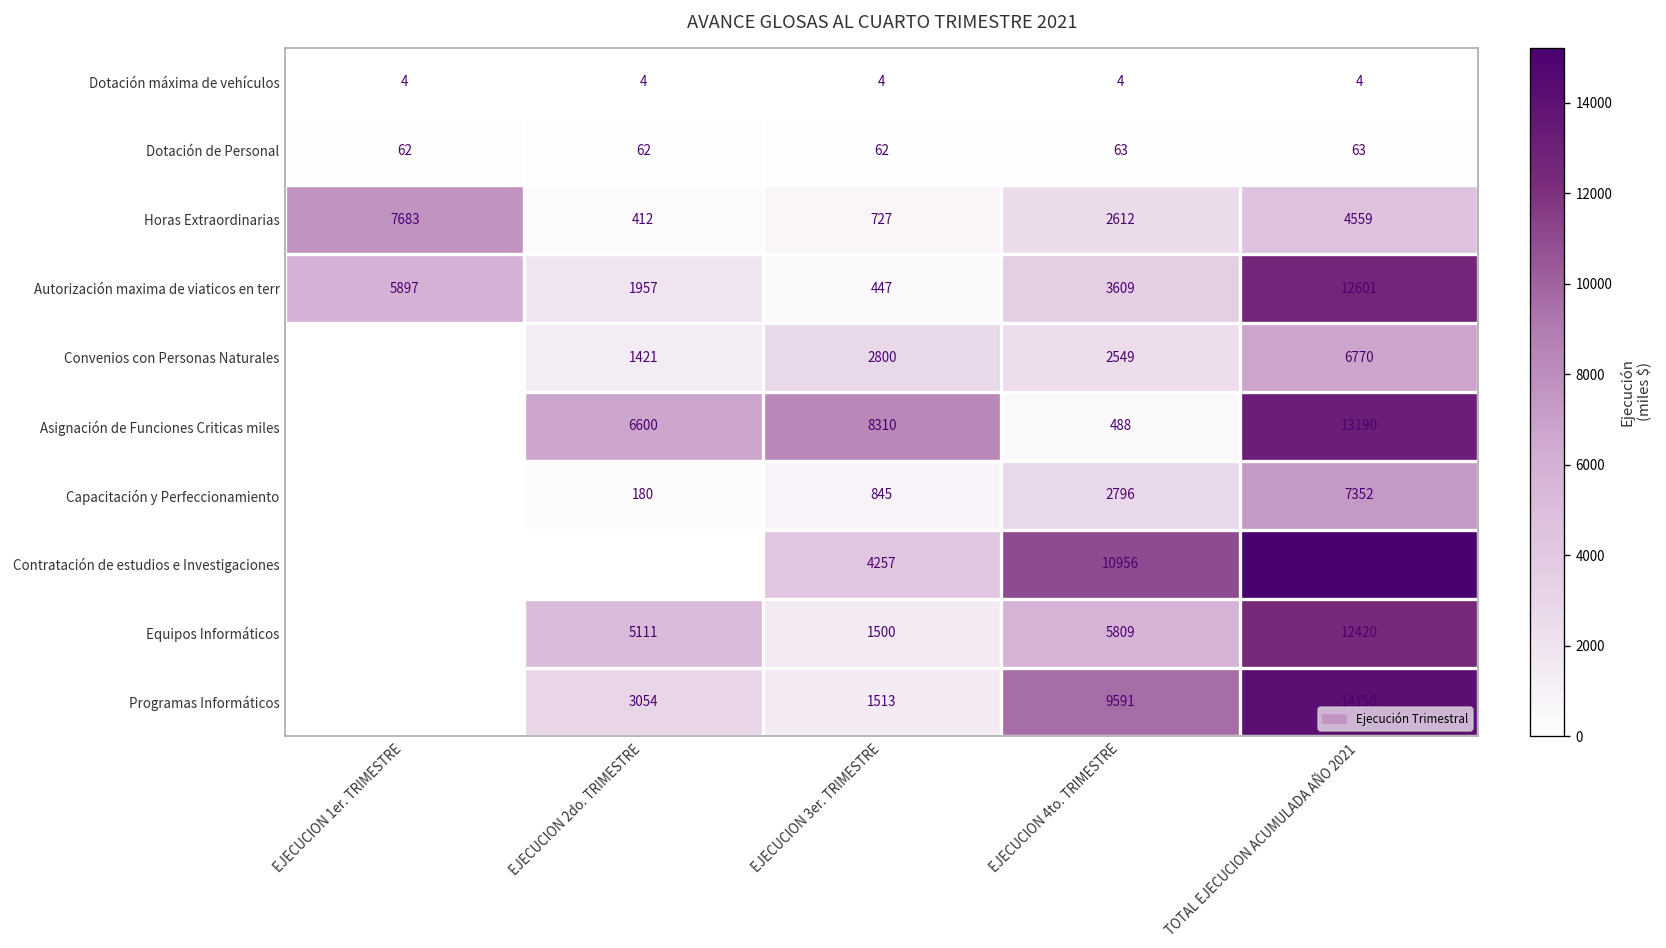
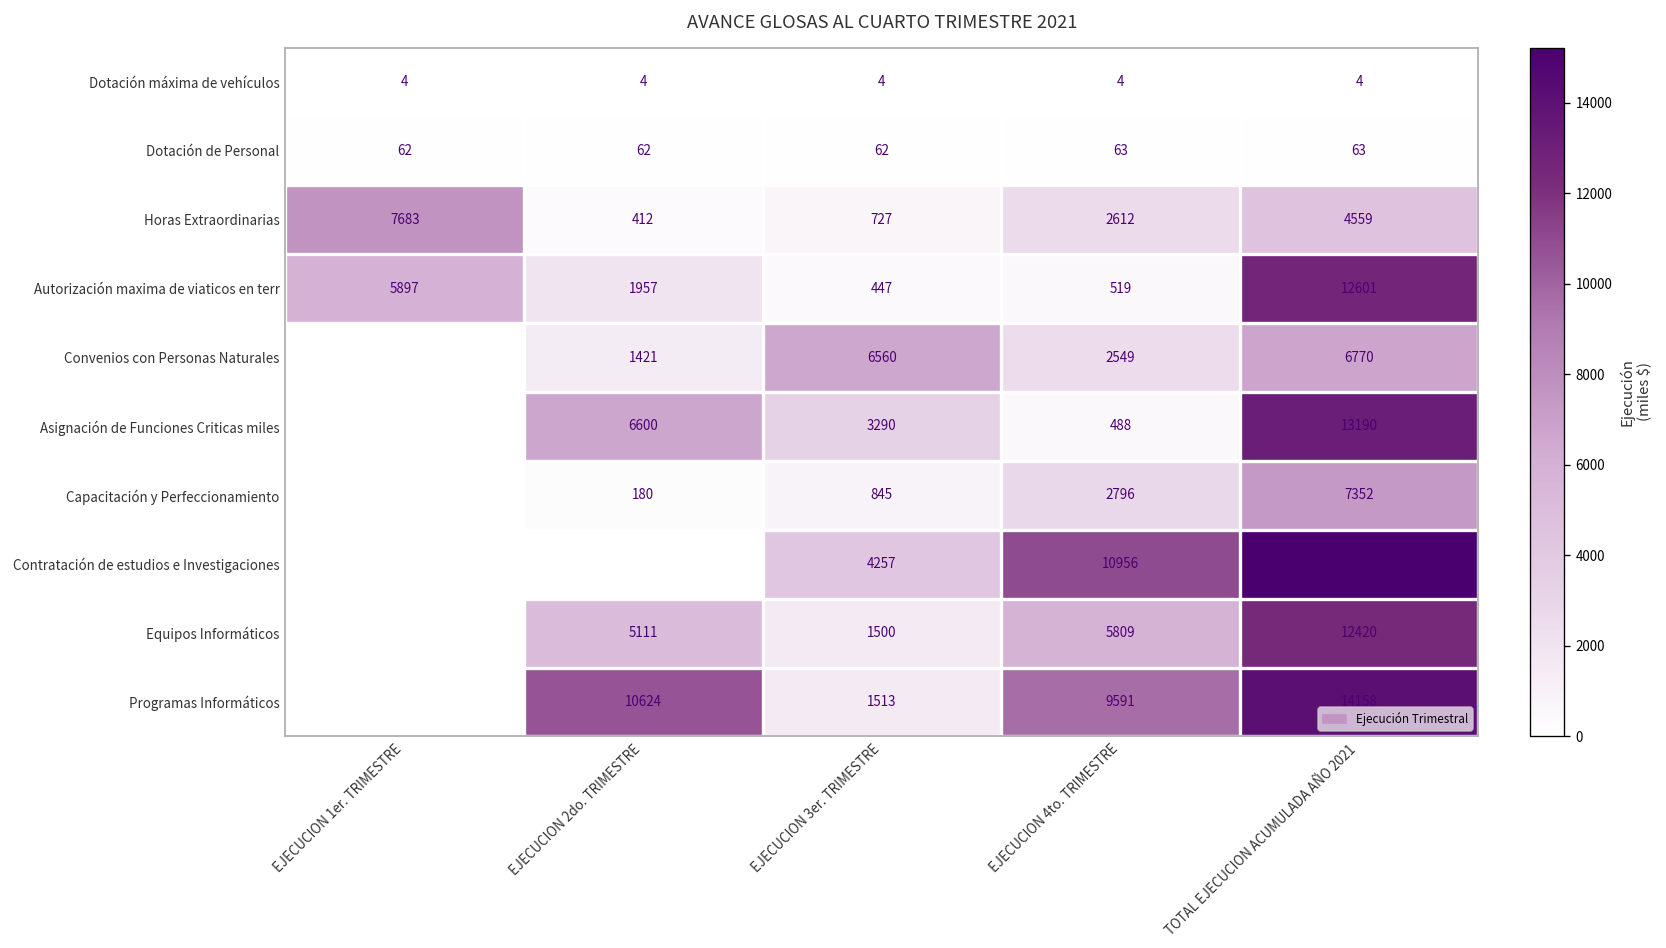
Autorización maxima de viaticos en terr, EJECUCION 4to. TRIMESTRE: 3609 -> 519
Convenios con Personas Naturales, EJECUCION 3er. TRIMESTRE: 2800 -> 6560
Asignación de Funciones Criticas miles, EJECUCION 3er. TRIMESTRE: 8310 -> 3290
Programas Informáticos, EJECUCION 2do. TRIMESTRE: 3054 -> 10624
